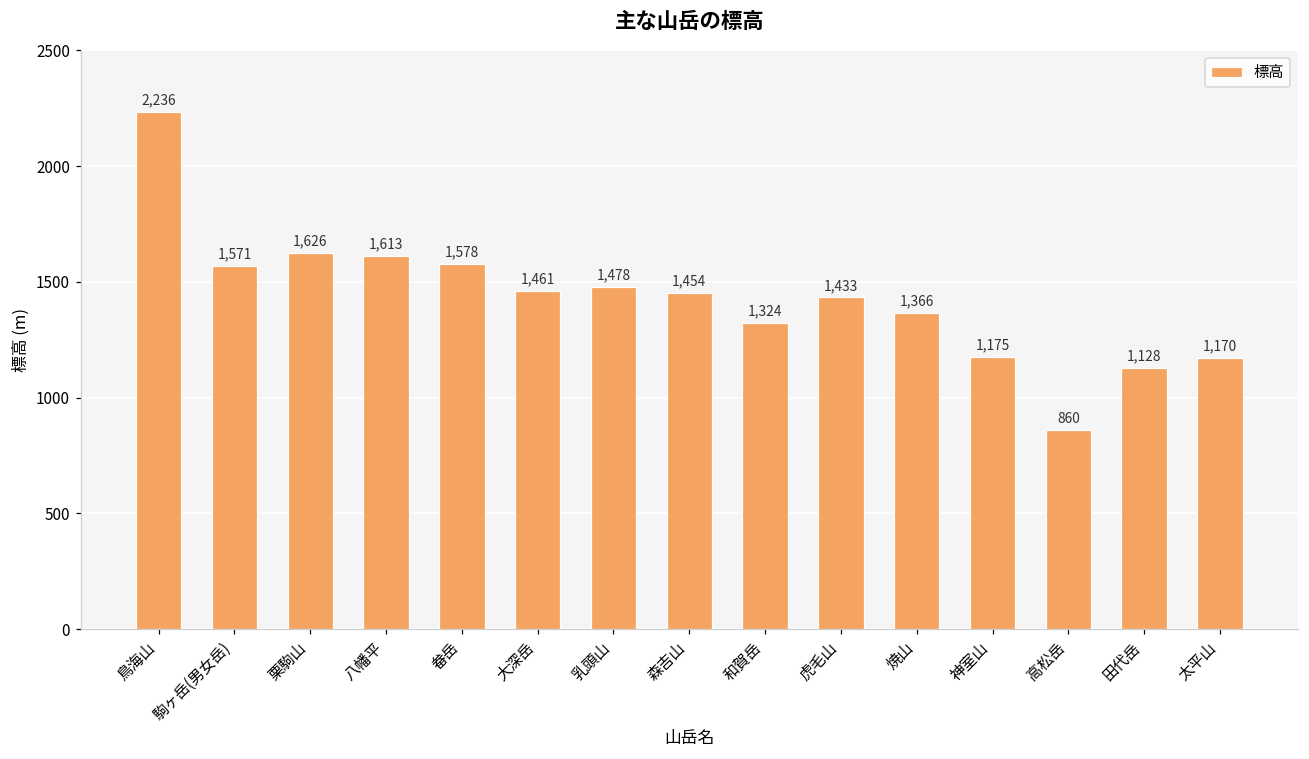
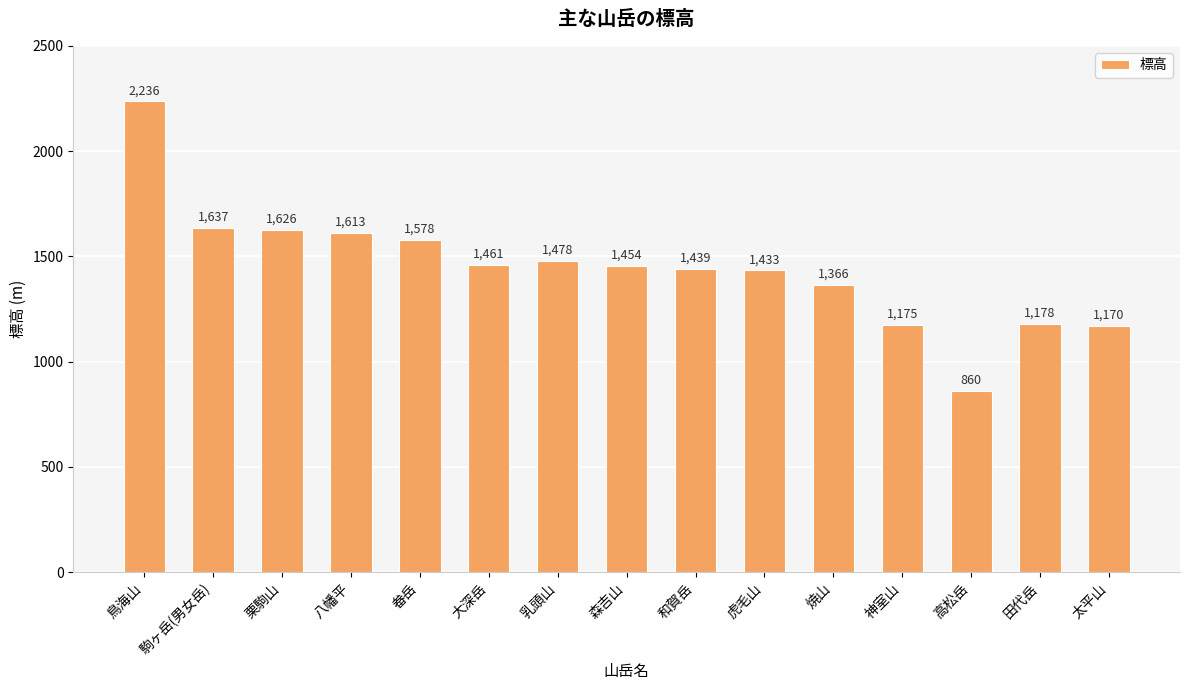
駒ヶ岳(男女岳): 1,571 -> 1,637
和賀岳: 1,324 -> 1,439
田代岳: 1,128 -> 1,178
